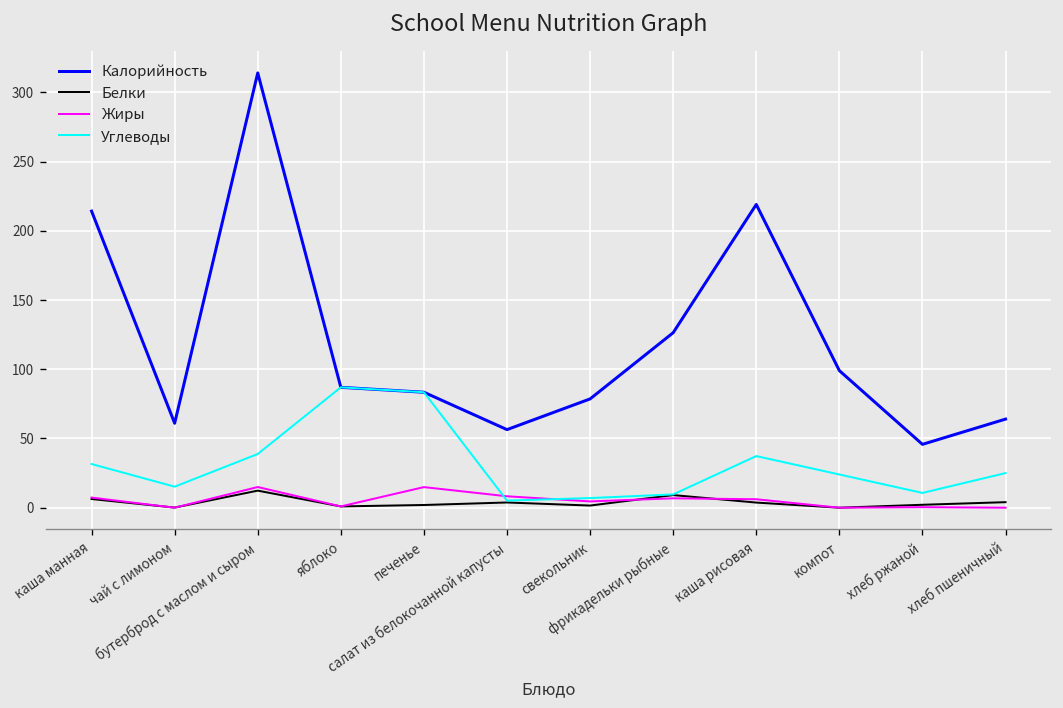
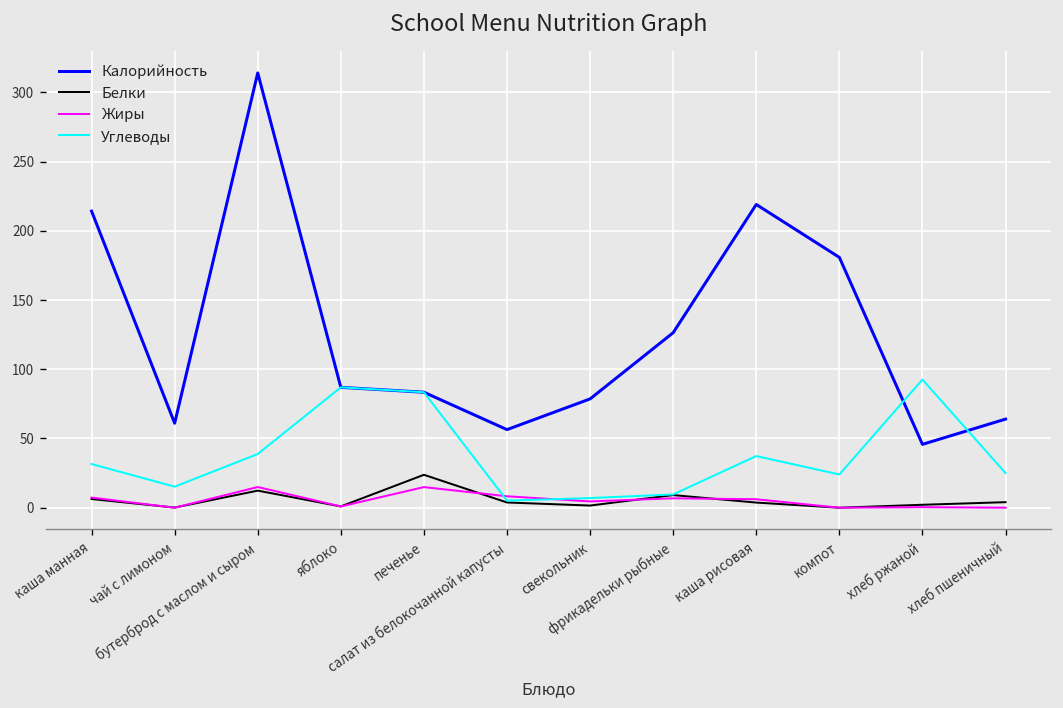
Белки, печенье: 2 -> 24
Калорийность, компот: 99 -> 181
Углеводы, хлеб ржаной: 11 -> 93
